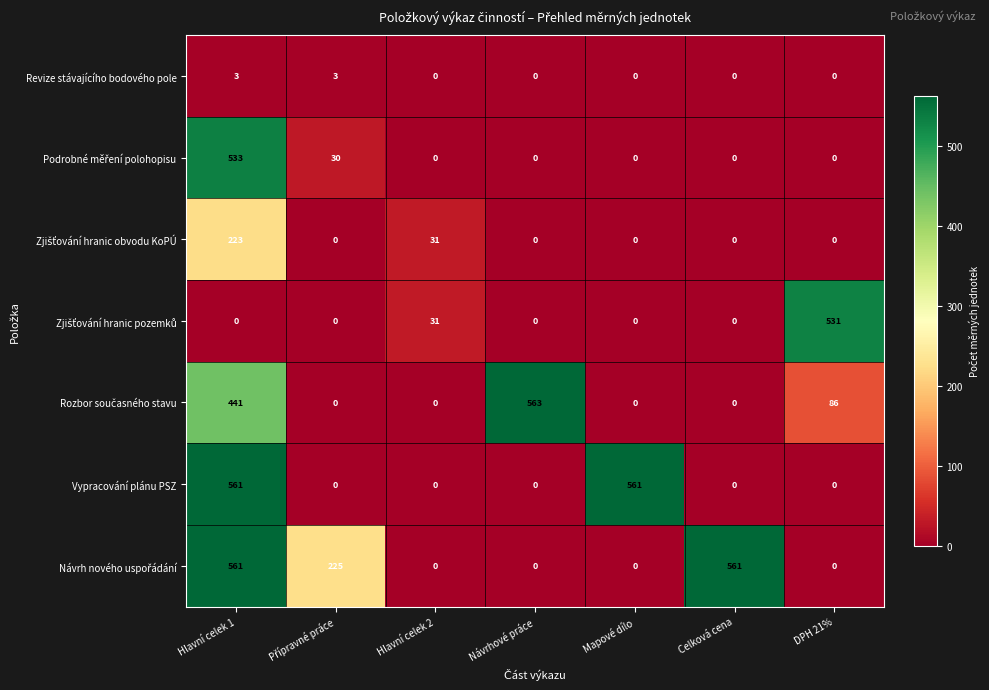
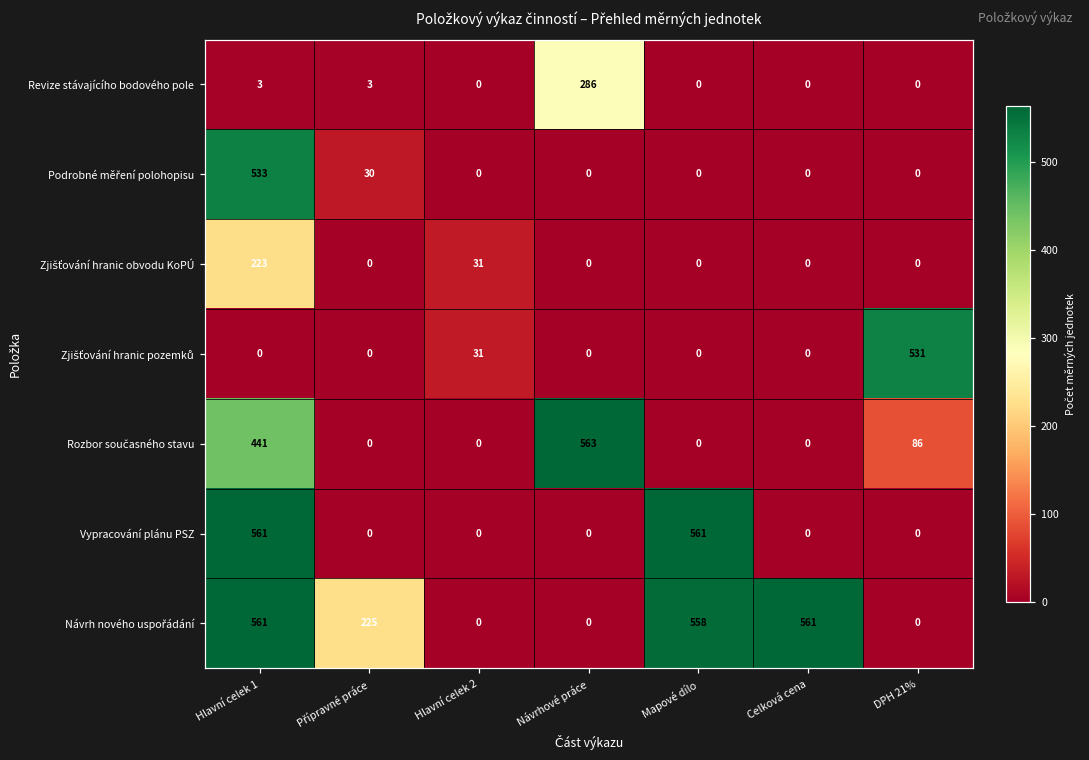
Revize stávajícího bodového pole, Návrhové práce: 0 -> 286
Návrh nového uspořádání, Mapové dílo: 0 -> 558
